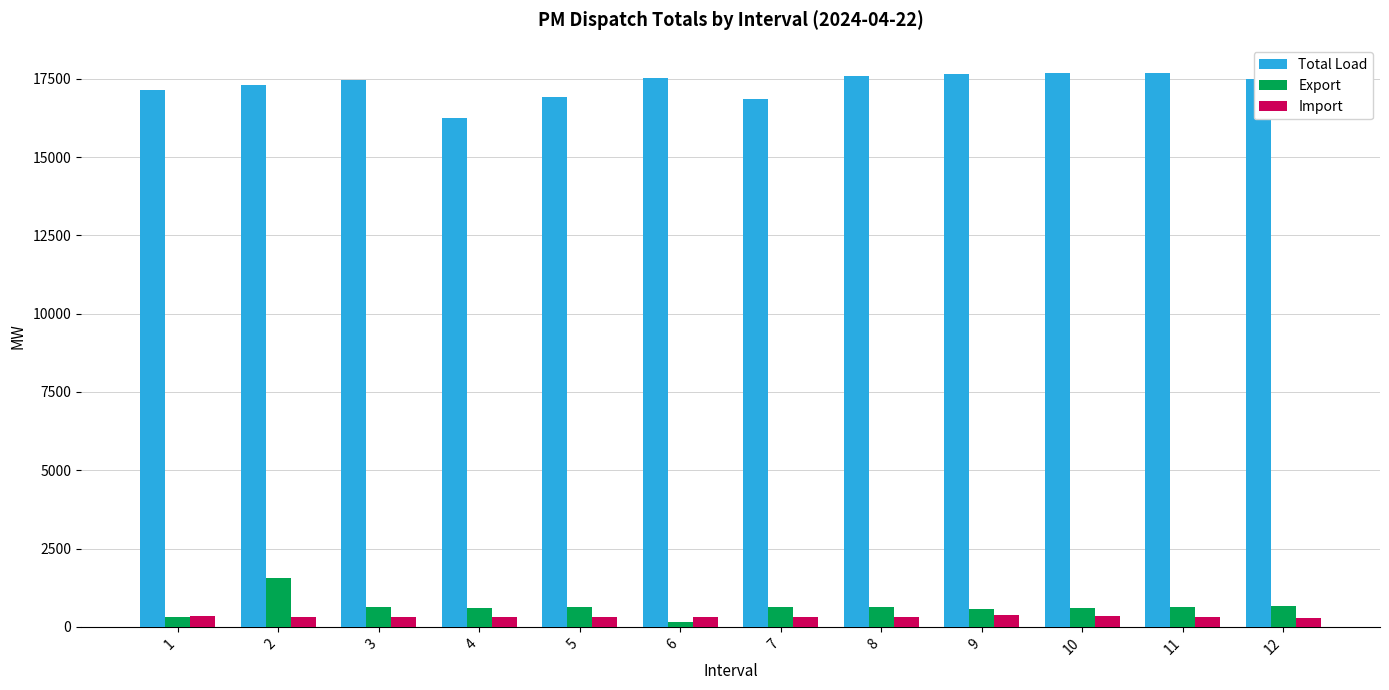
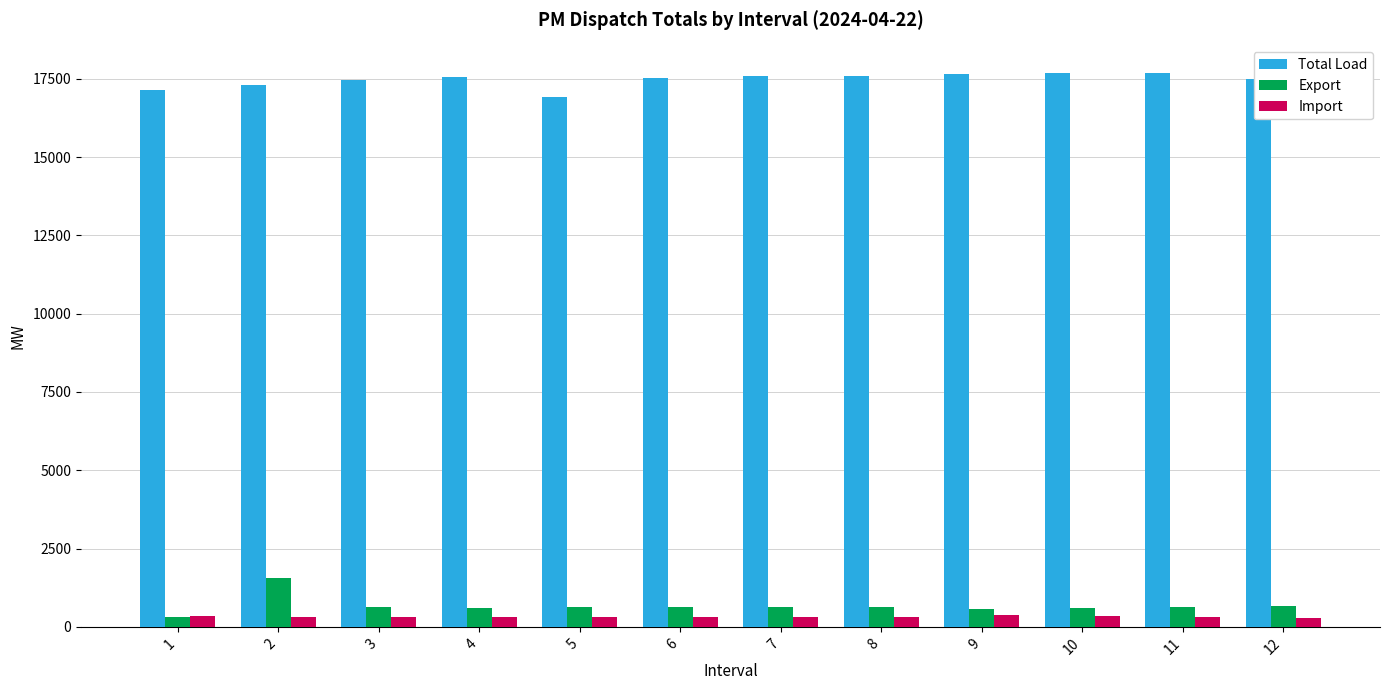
Total Load, 4: 16200 -> 17600
Export, 6: 200 -> 600
Total Load, 7: 16800 -> 17600
